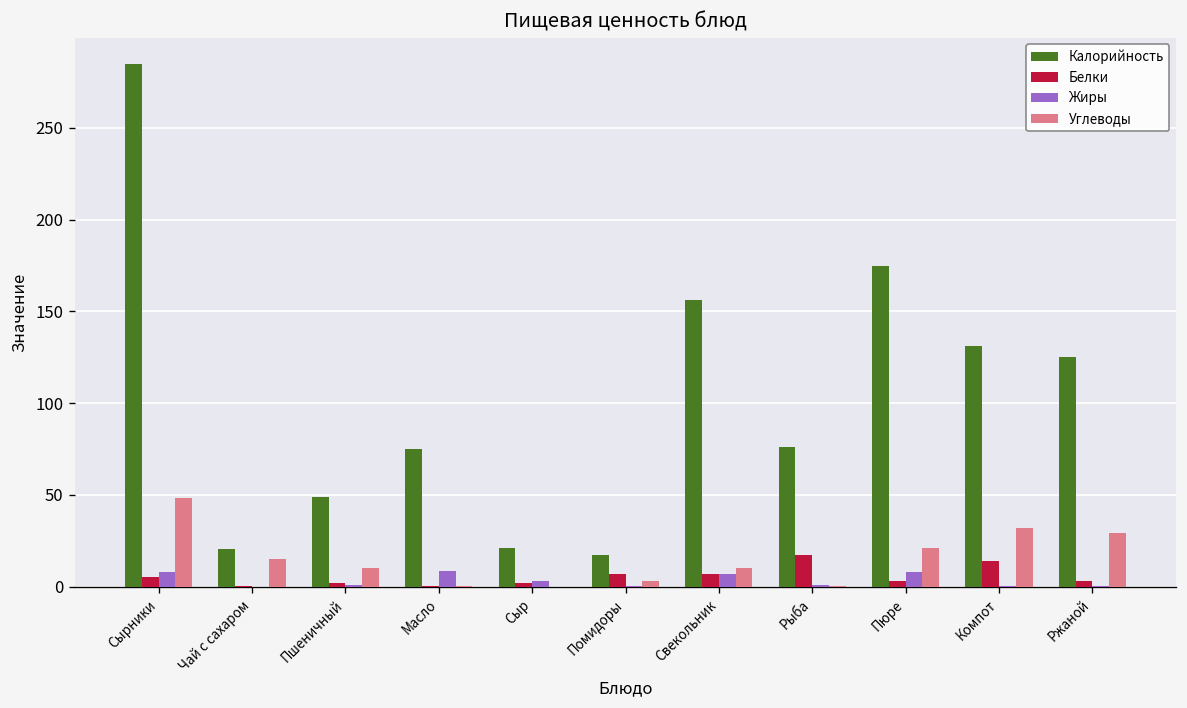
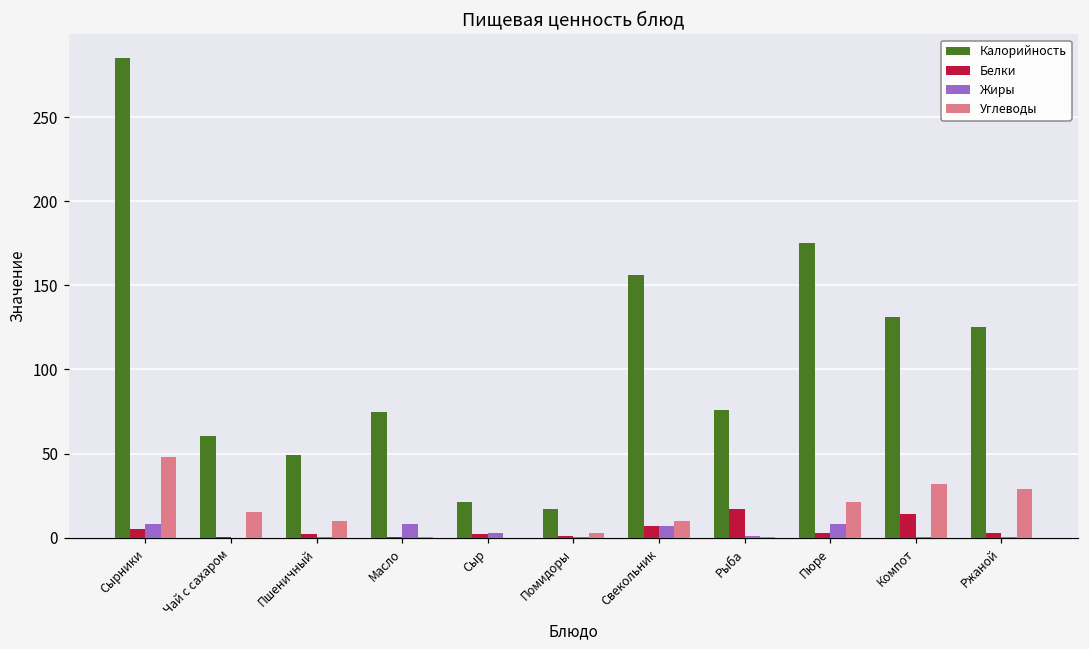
Калорийность, Чай с сахаром: 21 -> 61
Белки, Помидоры: 7 -> 1
